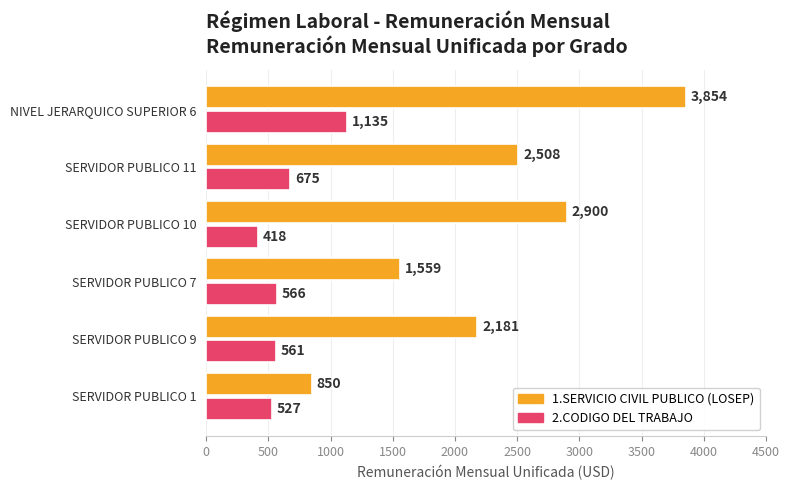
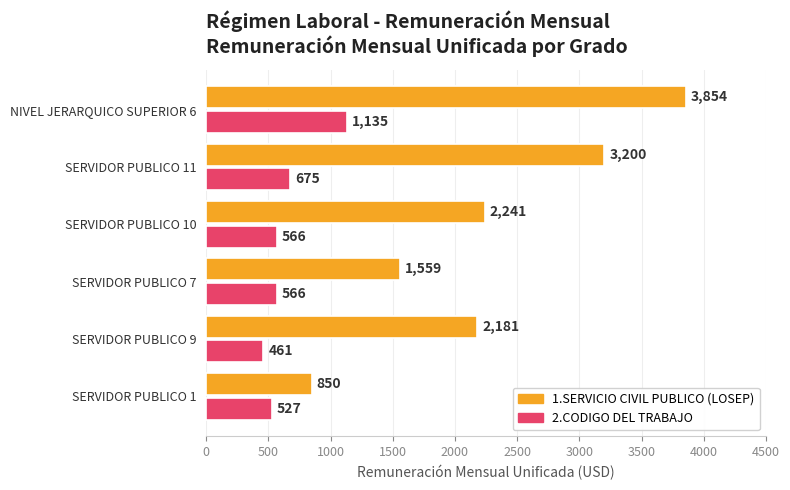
1.SERVICIO CIVIL PUBLICO (LOSEP), SERVIDOR PUBLICO 11: 2,508 -> 3,200
1.SERVICIO CIVIL PUBLICO (LOSEP), SERVIDOR PUBLICO 10: 2,900 -> 2,241
2.CODIGO DEL TRABAJO, SERVIDOR PUBLICO 10: 418 -> 566
2.CODIGO DEL TRABAJO, SERVIDOR PUBLICO 9: 561 -> 461
